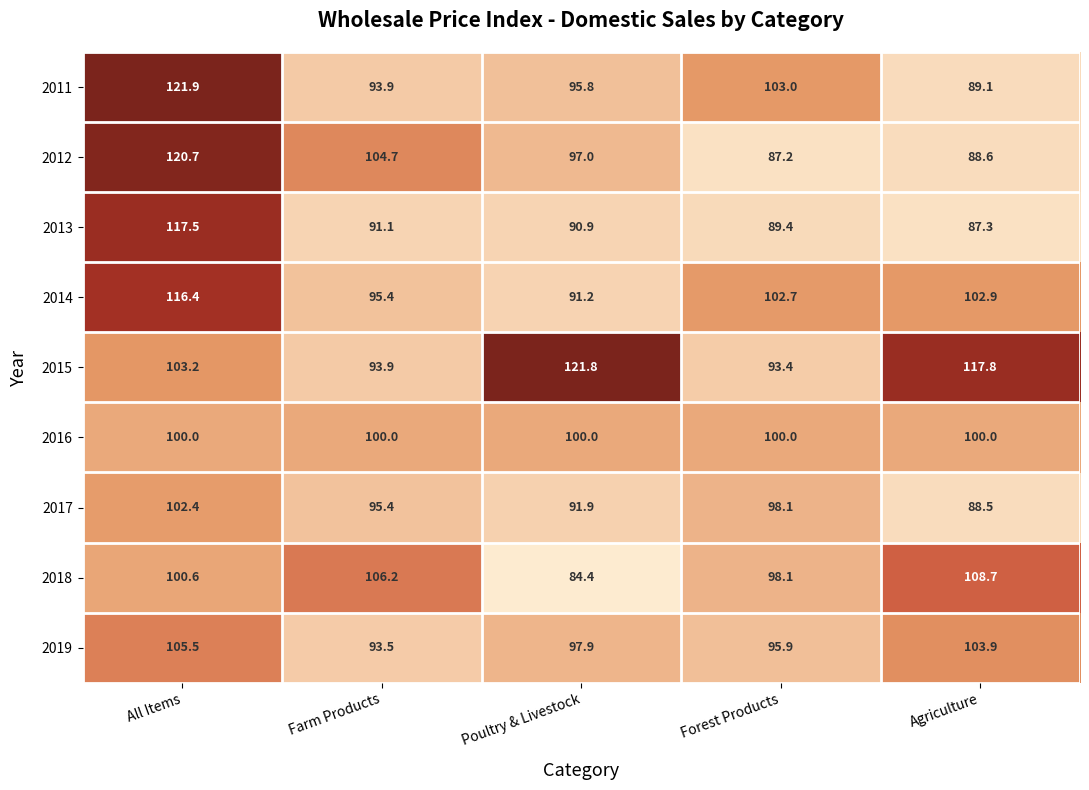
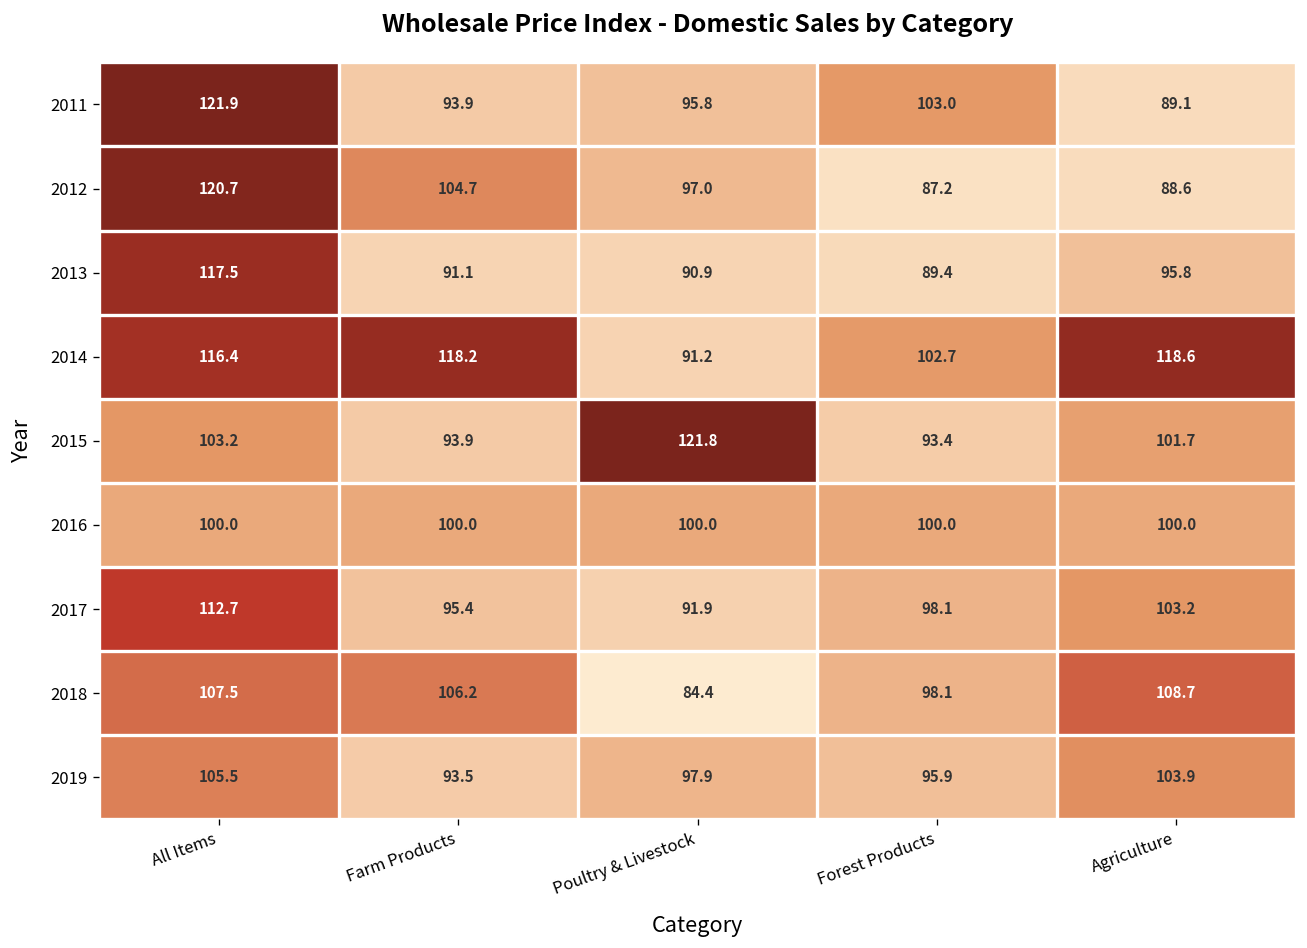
2013, Agriculture: 87.3 -> 95.8
2014, Farm Products: 95.4 -> 118.2
2014, Agriculture: 102.9 -> 118.6
2015, Agriculture: 117.8 -> 101.7
2017, All Items: 102.4 -> 112.7
2017, Agriculture: 88.5 -> 103.2
2018, All Items: 100.6 -> 107.5
